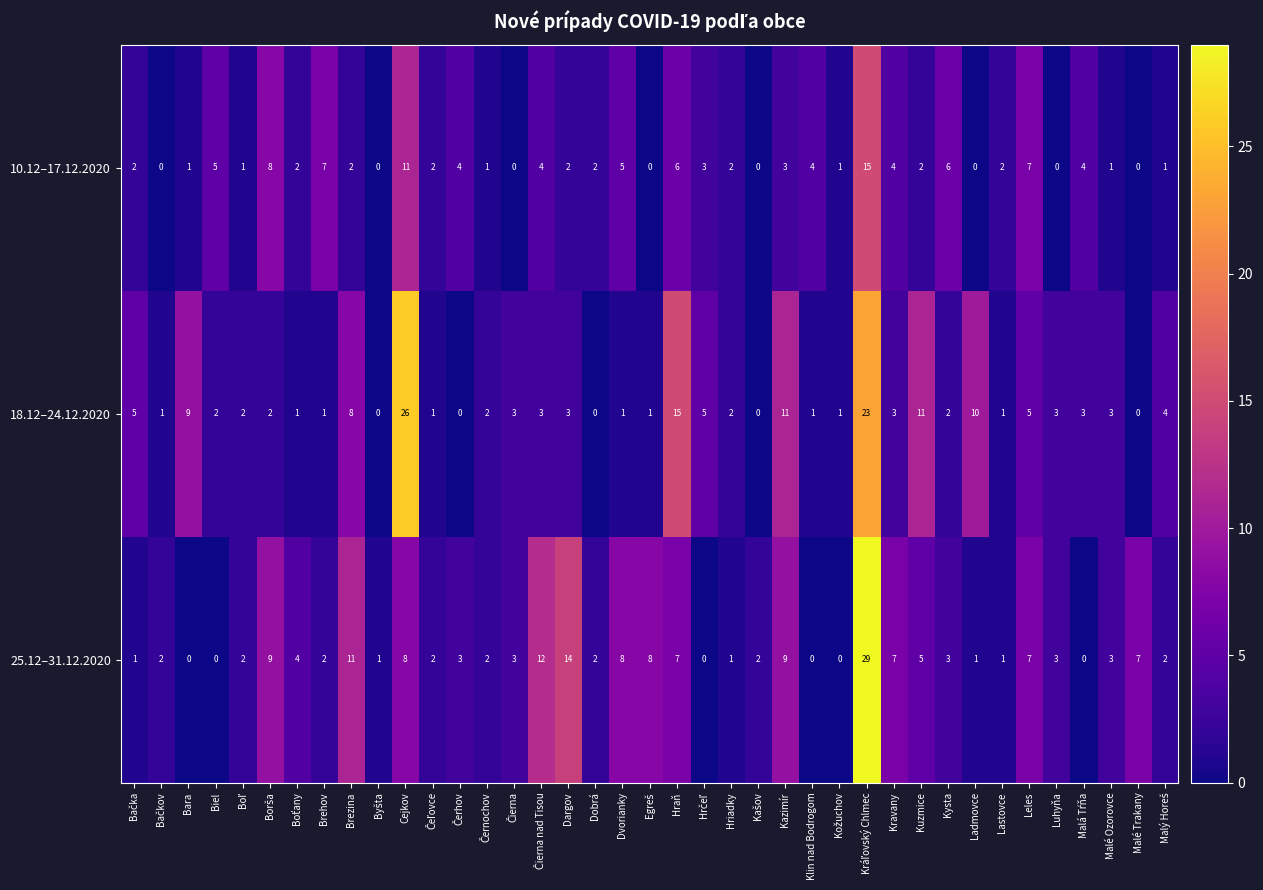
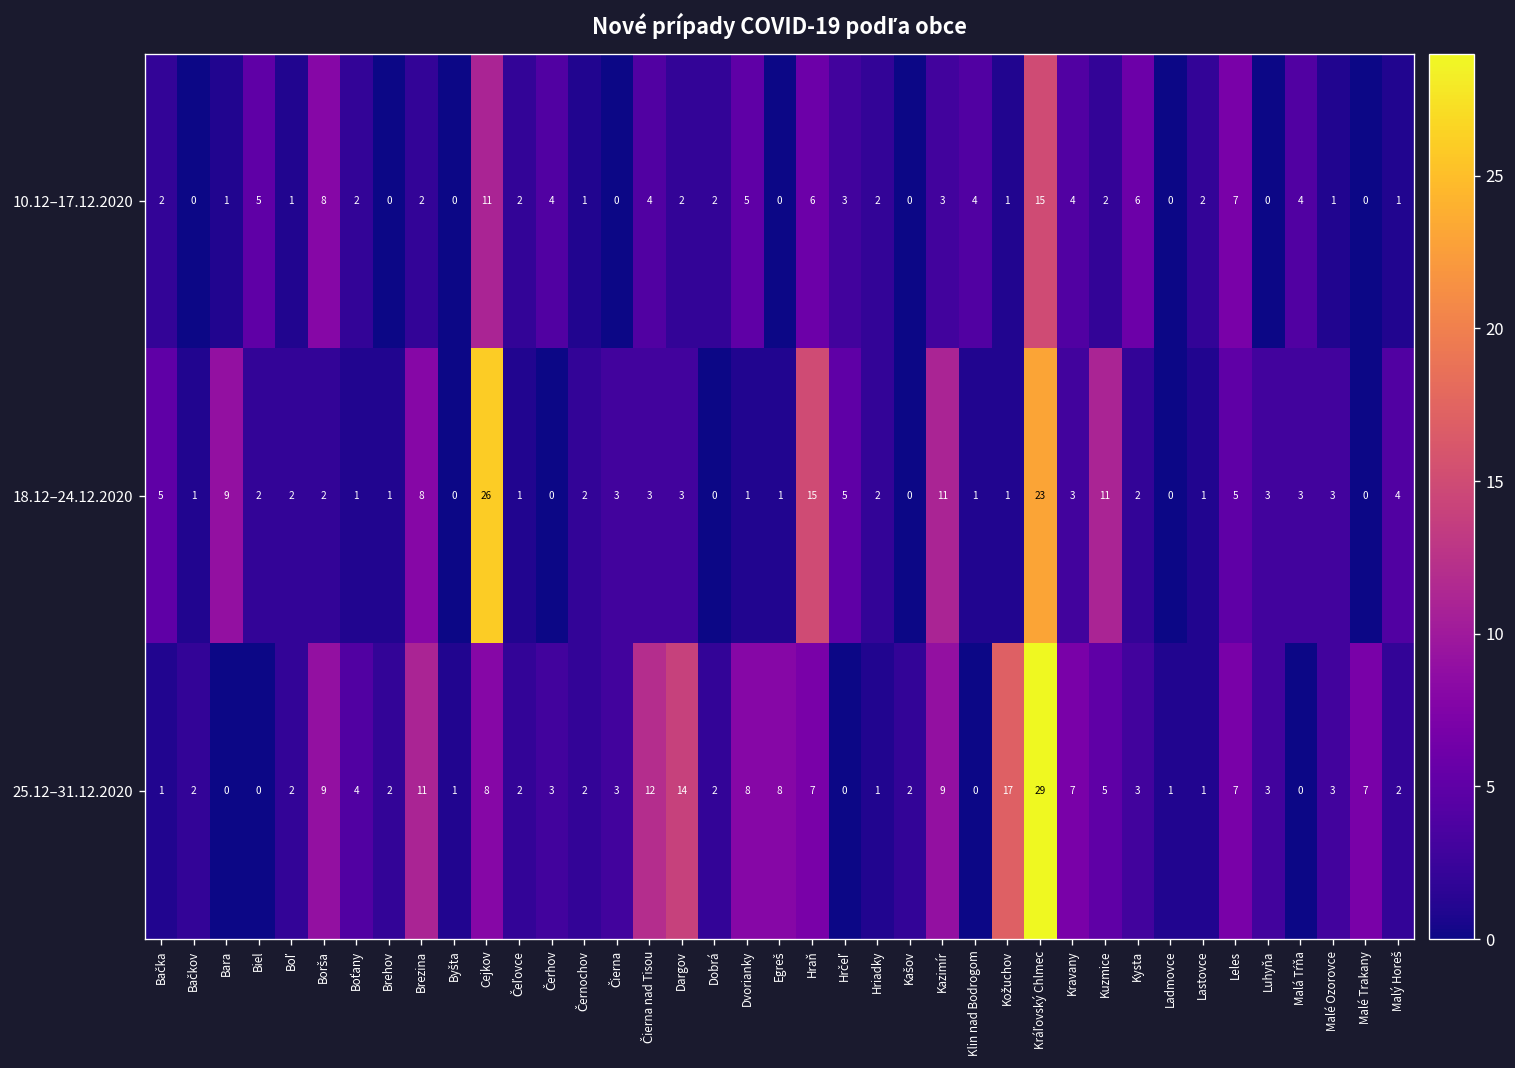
10.12–17.12.2020, Brehov: 7 -> 0
18.12–24.12.2020, Ladmovce: 10 -> 0
25.12–31.12.2020, Kožuchov: 0 -> 17
